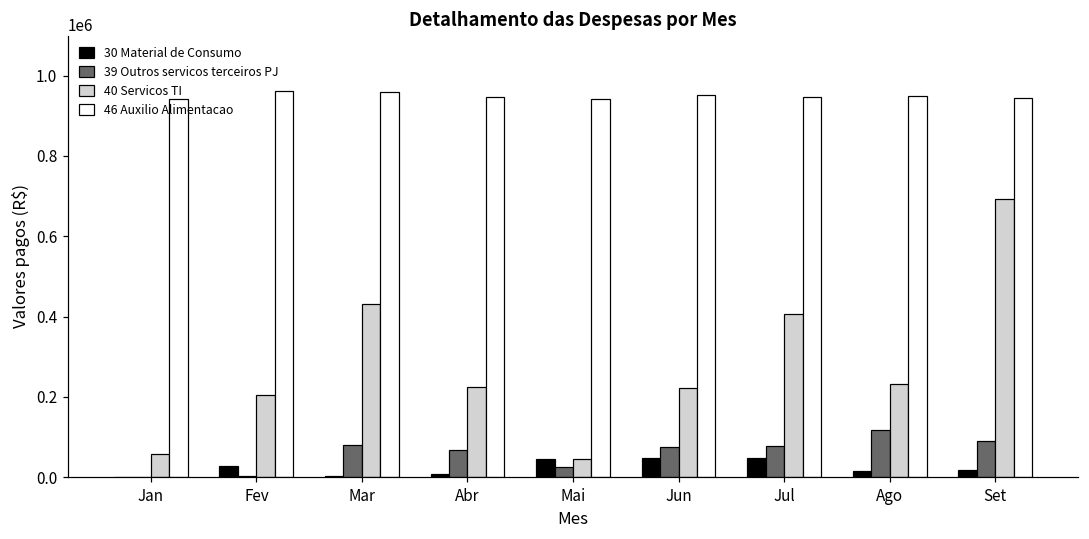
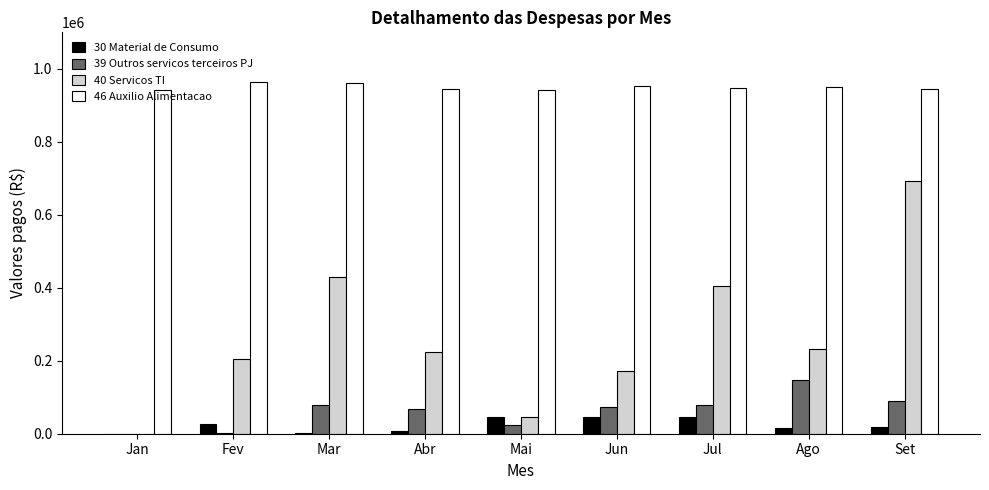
40 Servicos TI, Jan: 60000 -> 0
40 Servicos TI, Jun: 220000 -> 170000
39 Outros servicos terceiros PJ, Ago: 120000 -> 150000
